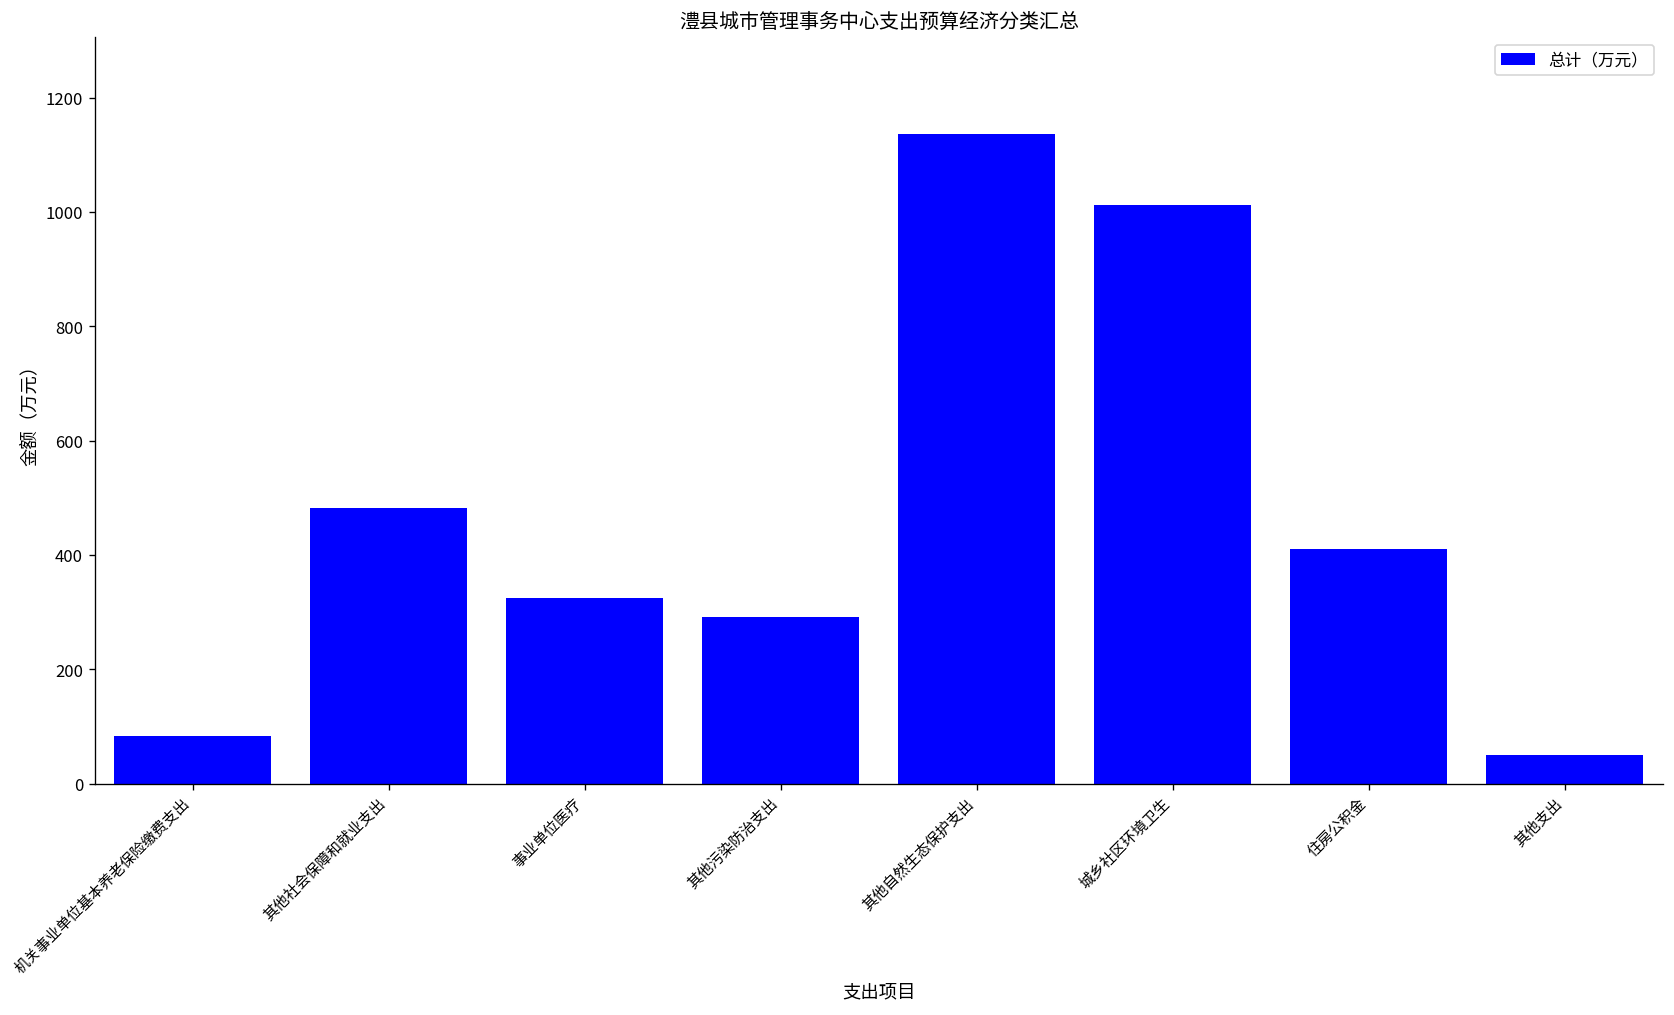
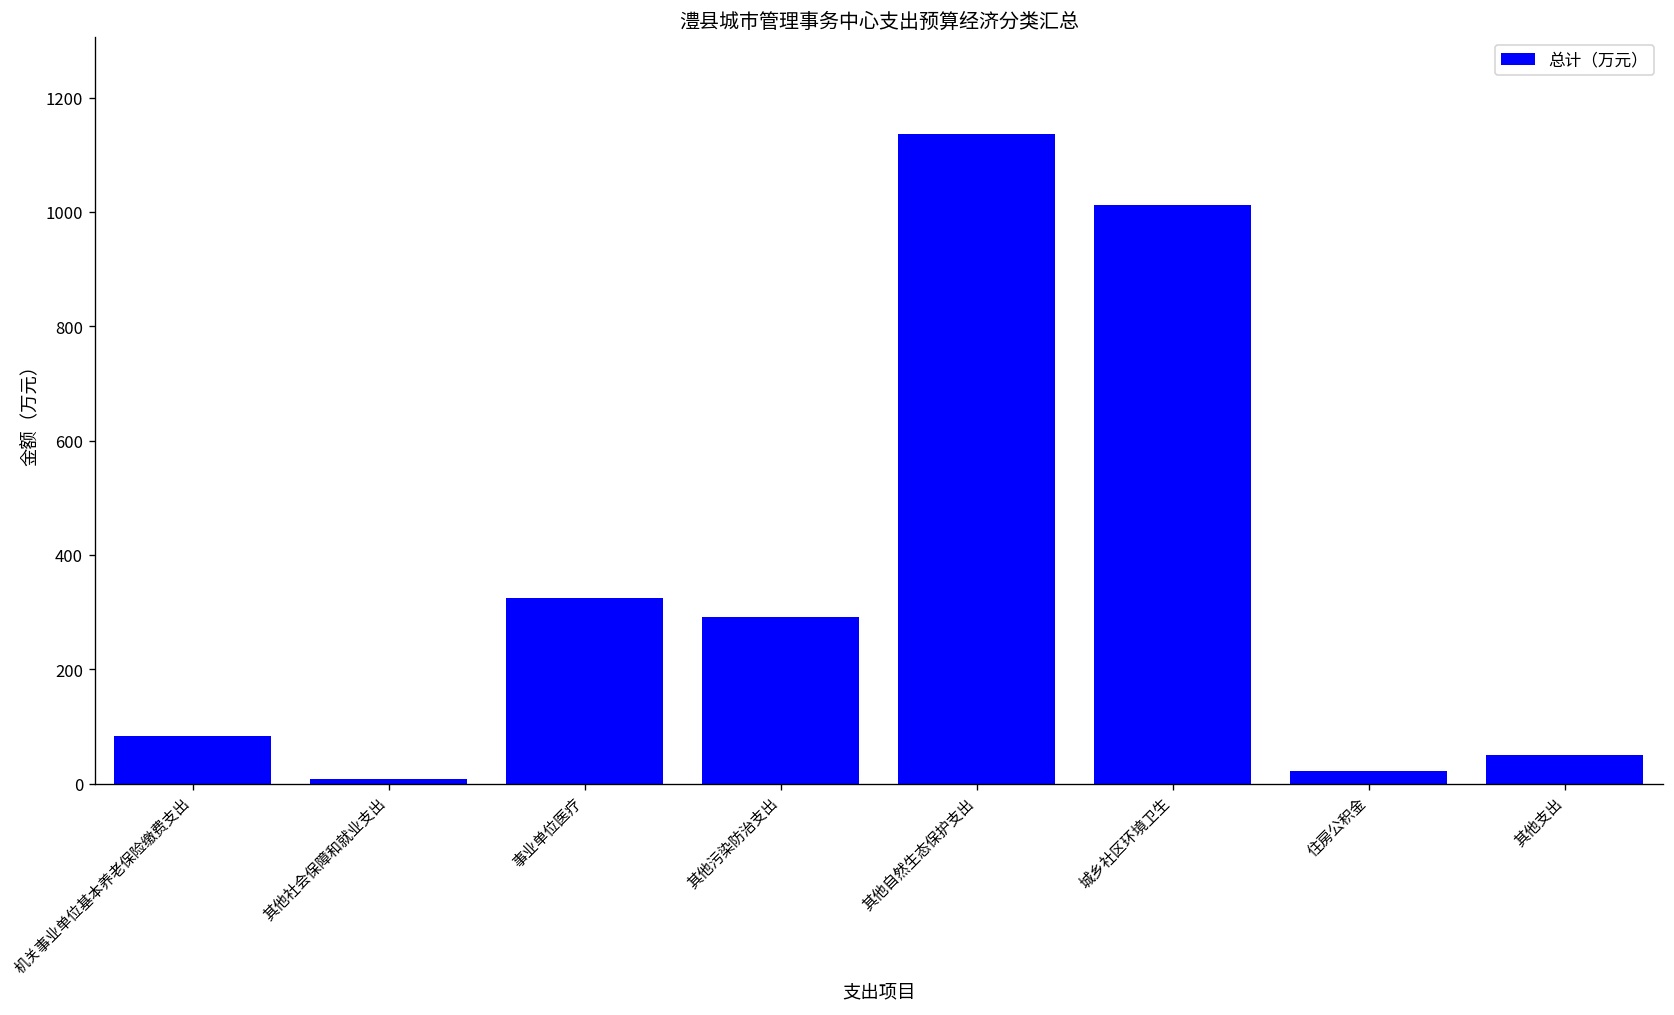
其他社会保障和就业支出: 480 -> 10
住房公积金: 410 -> 20
